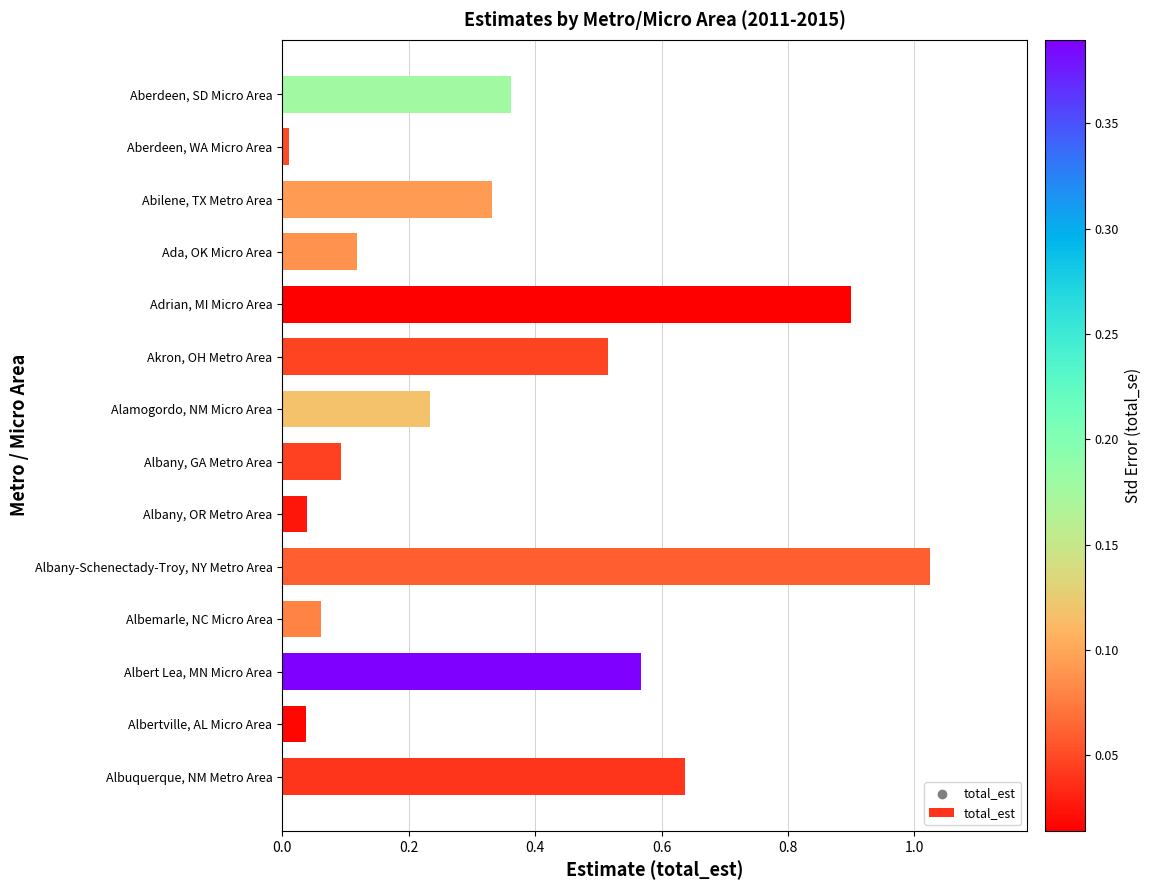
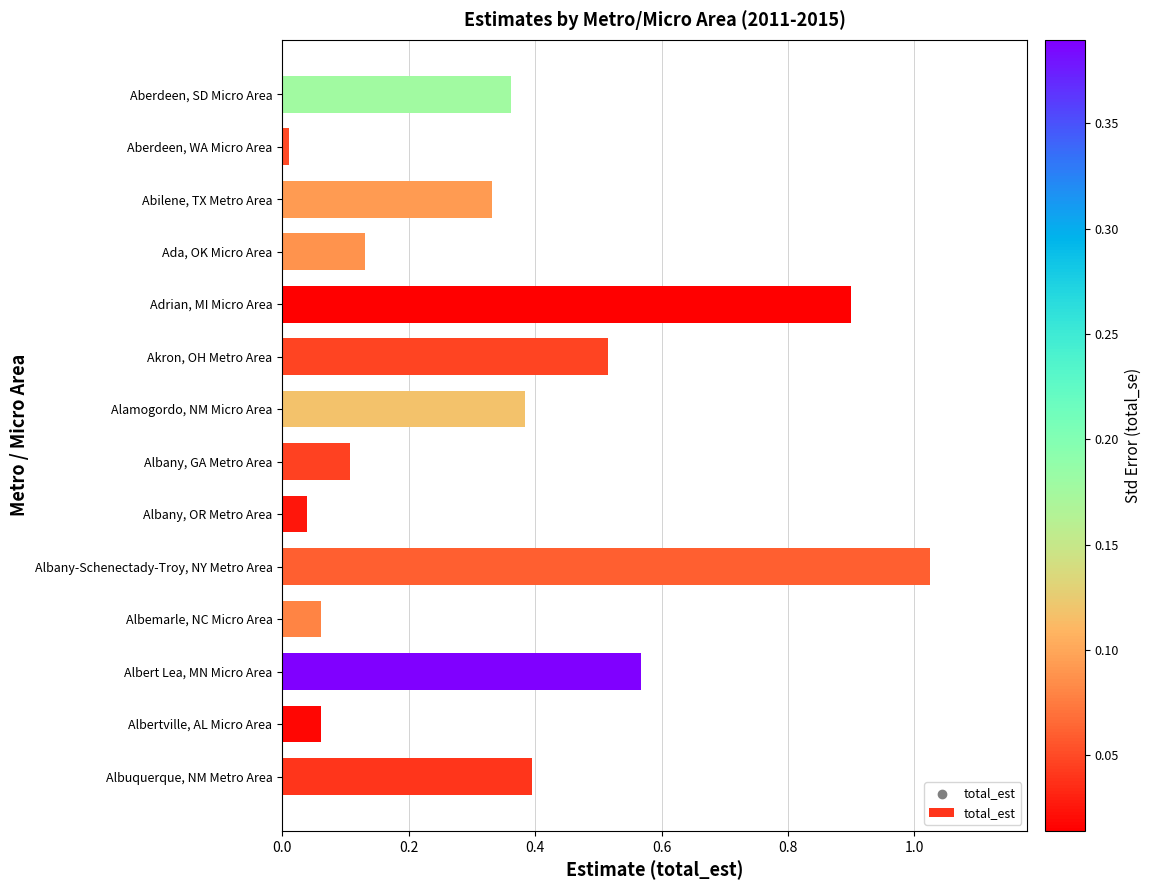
Ada, OK Micro Area: 0.12 -> 0.13
Alamogordo, NM Micro Area: 0.23 -> 0.38
Albany, GA Metro Area: 0.09 -> 0.11
Albertville, AL Micro Area: 0.04 -> 0.06
Albuquerque, NM Metro Area: 0.64 -> 0.40
